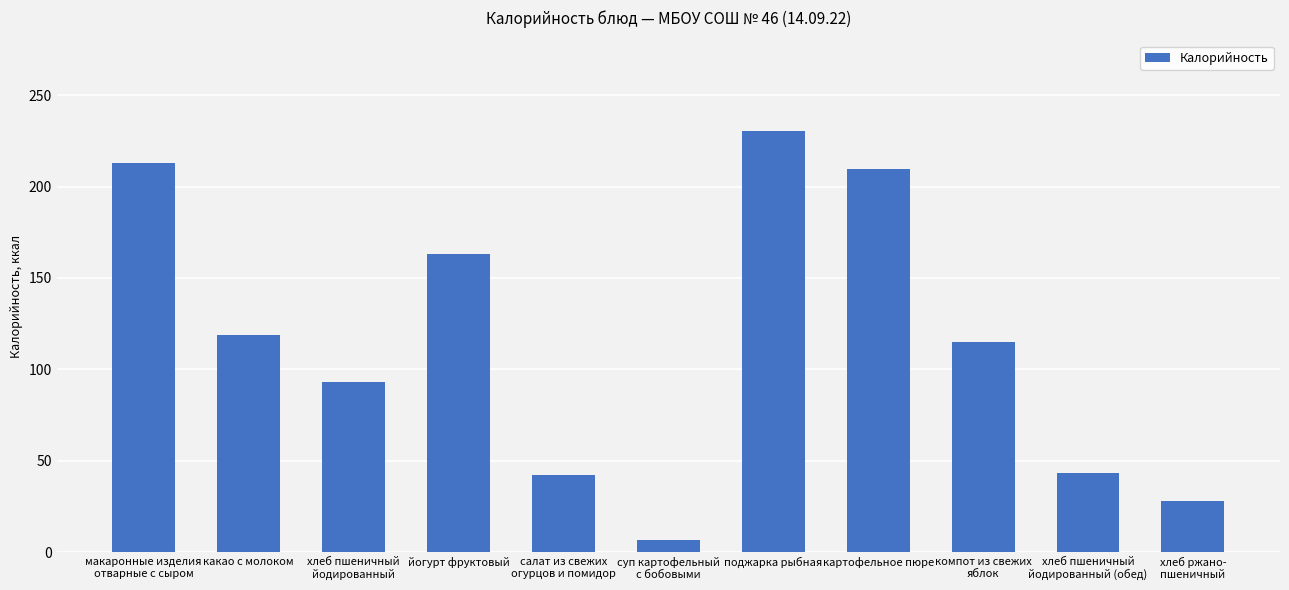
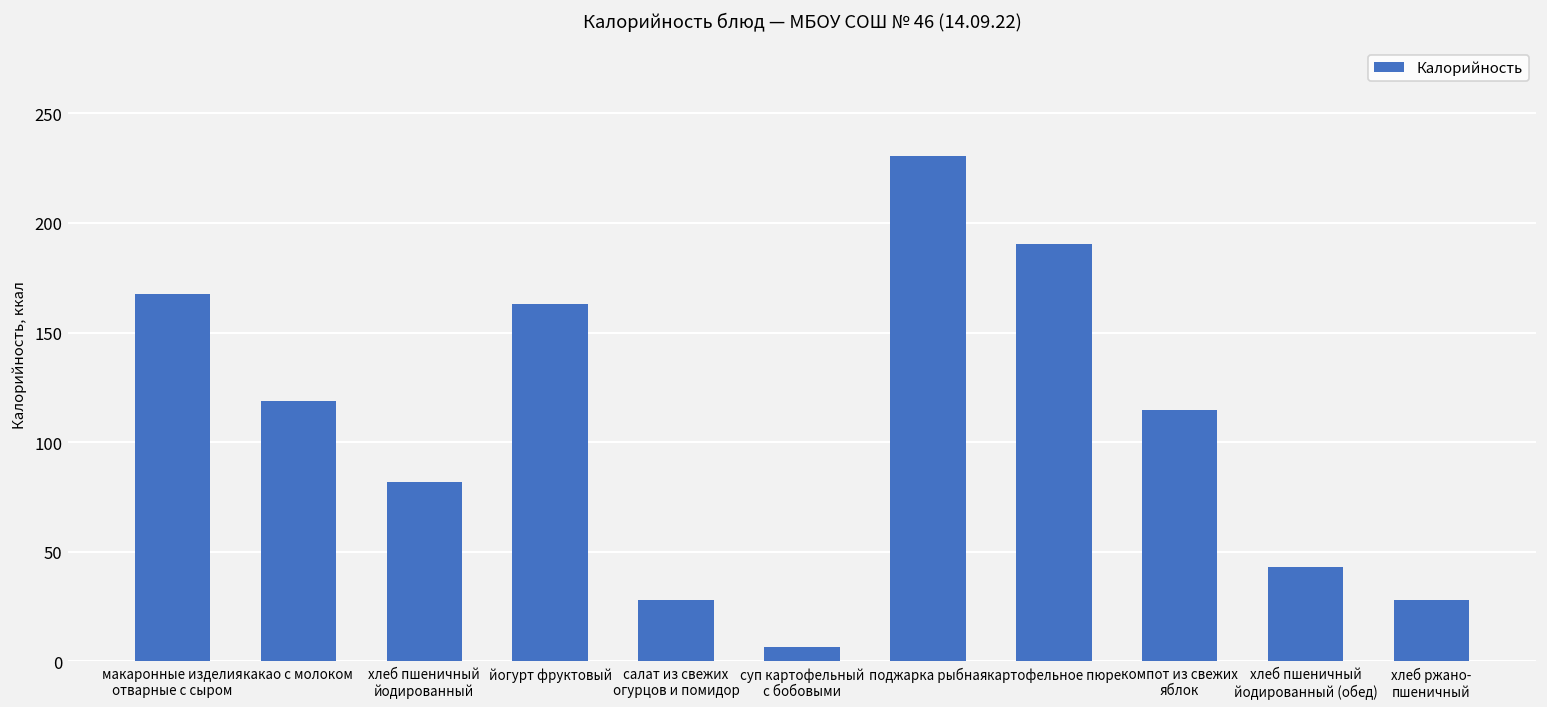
макаронные изделия отварные с сыром: 213 -> 167
хлеб пшеничный йодированный: 93 -> 82
салат из свежих огурцов и помидор: 42 -> 28
картофельное пюре: 210 -> 190
